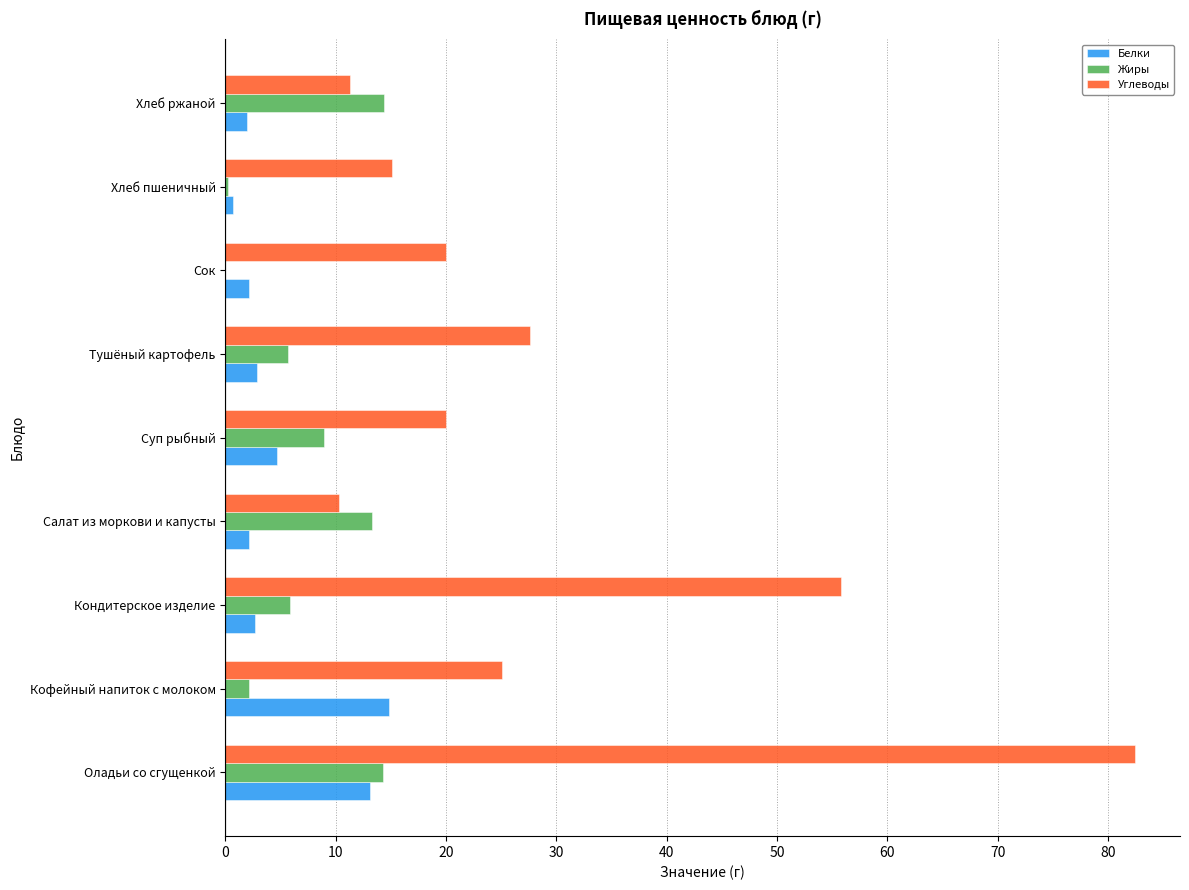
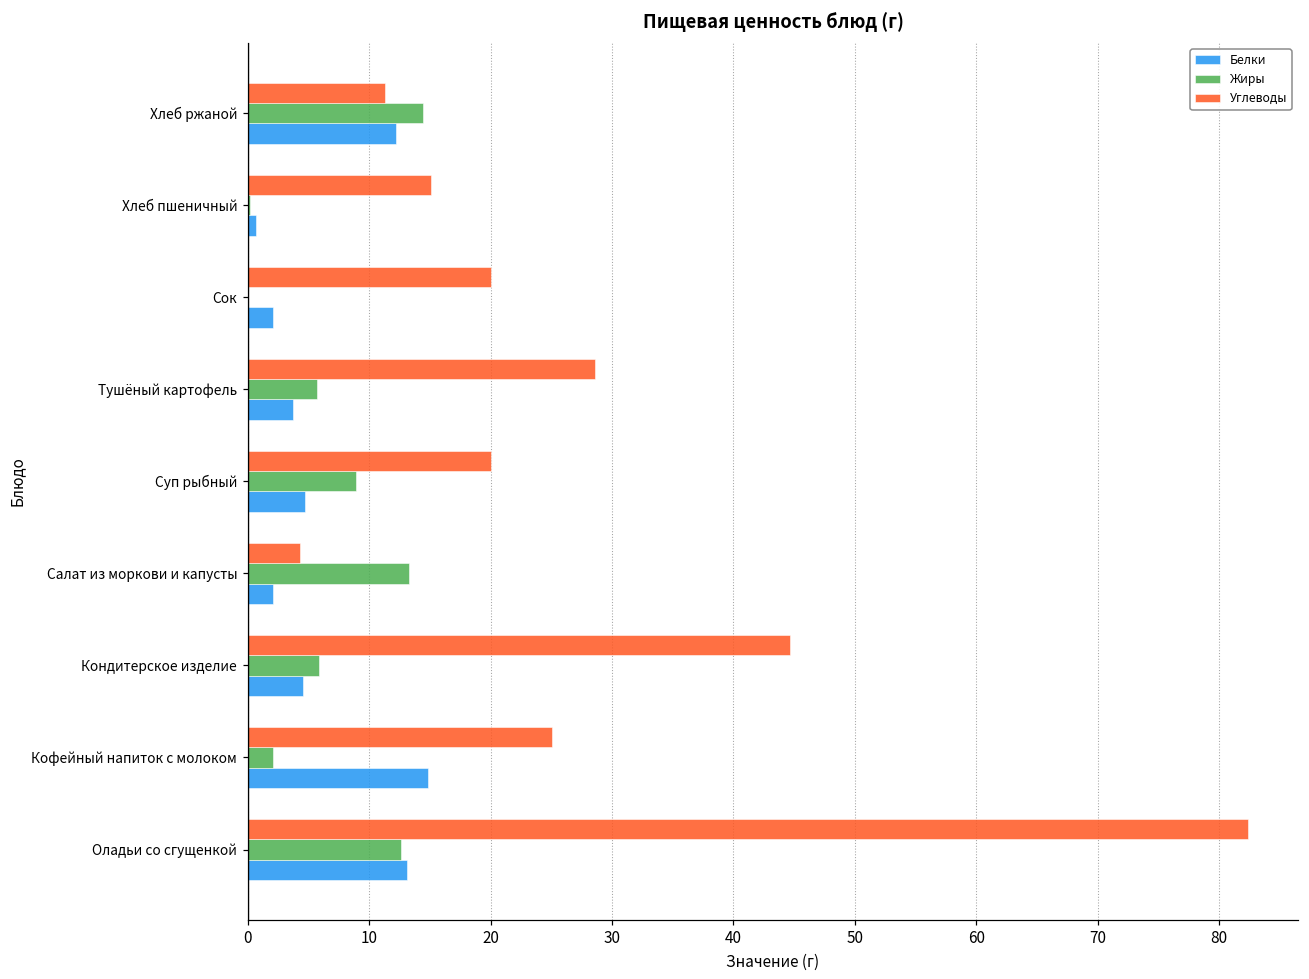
Белки, Хлеб ржаной: 2.0 -> 12.2
Углеводы, Тушёный картофель: 27.6 -> 28.6
Белки, Тушёный картофель: 2.9 -> 3.7
Углеводы, Салат из моркови и капусты: 10.3 -> 4.3
Углеводы, Кондитерское изделие: 55.8 -> 44.6
Белки, Кондитерское изделие: 2.7 -> 4.5
Жиры, Оладьи со сгущенкой: 14.3 -> 12.6
